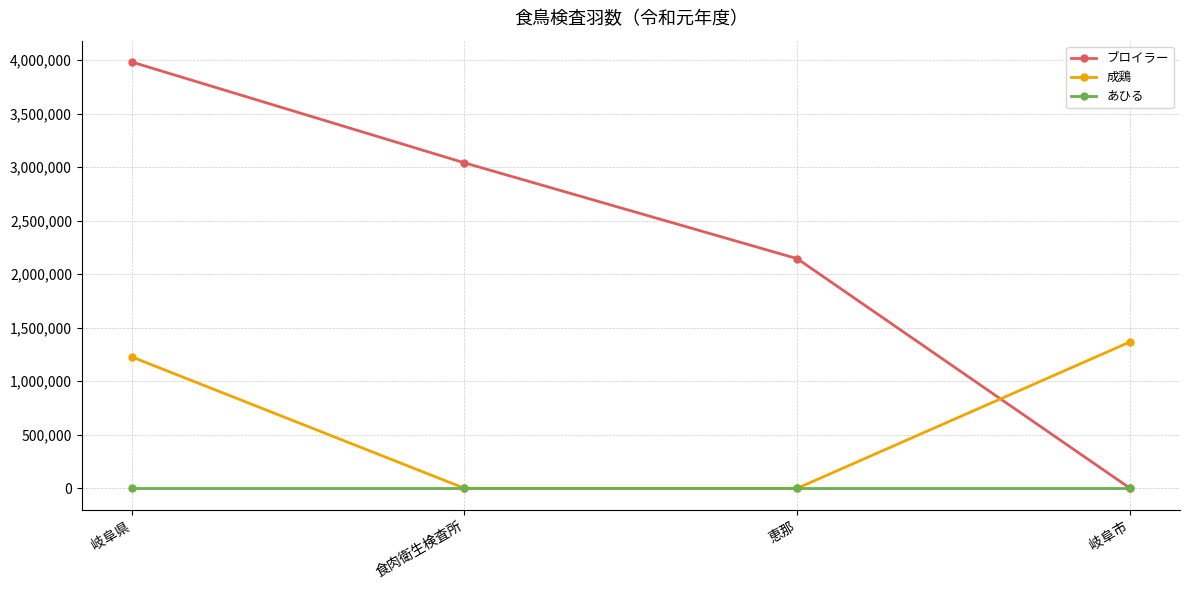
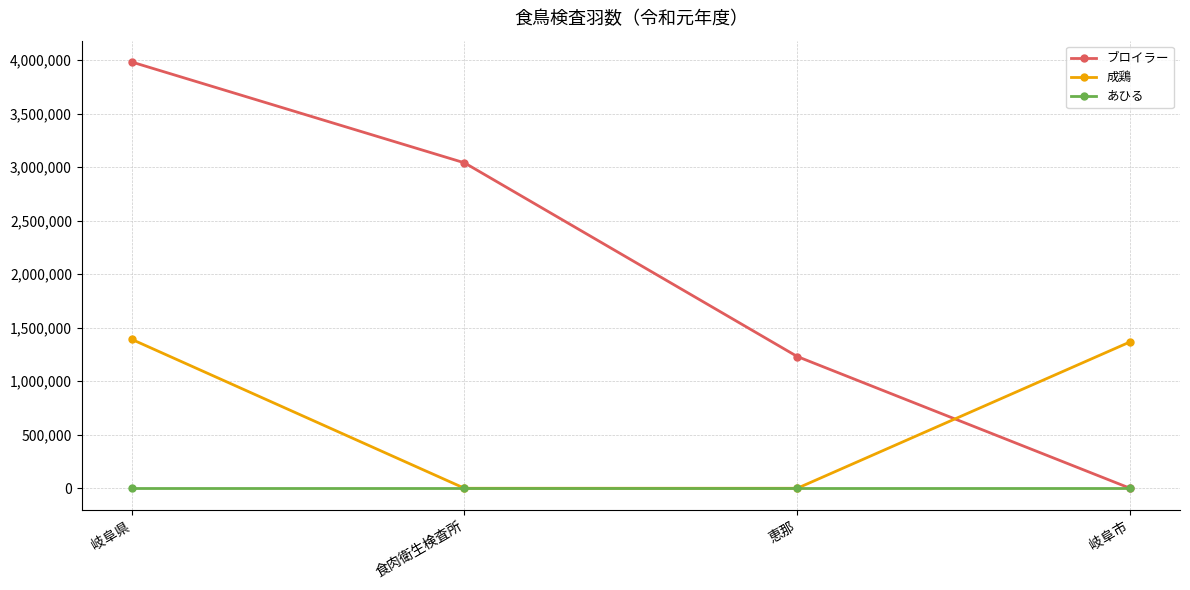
成鶏, 岐阜県: 1,230,000 -> 1,390,000
ブロイラー, 恵那: 2,150,000 -> 1,230,000
